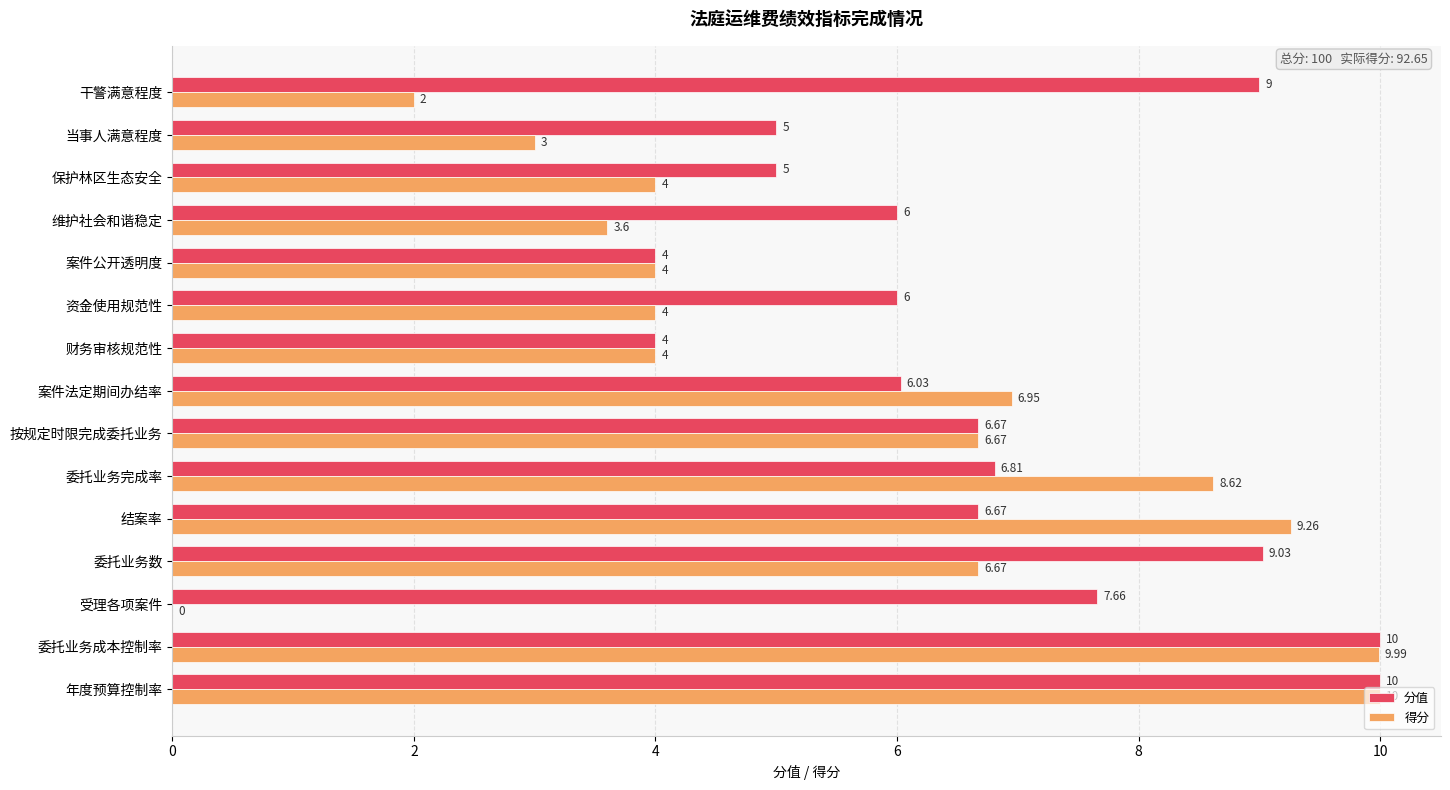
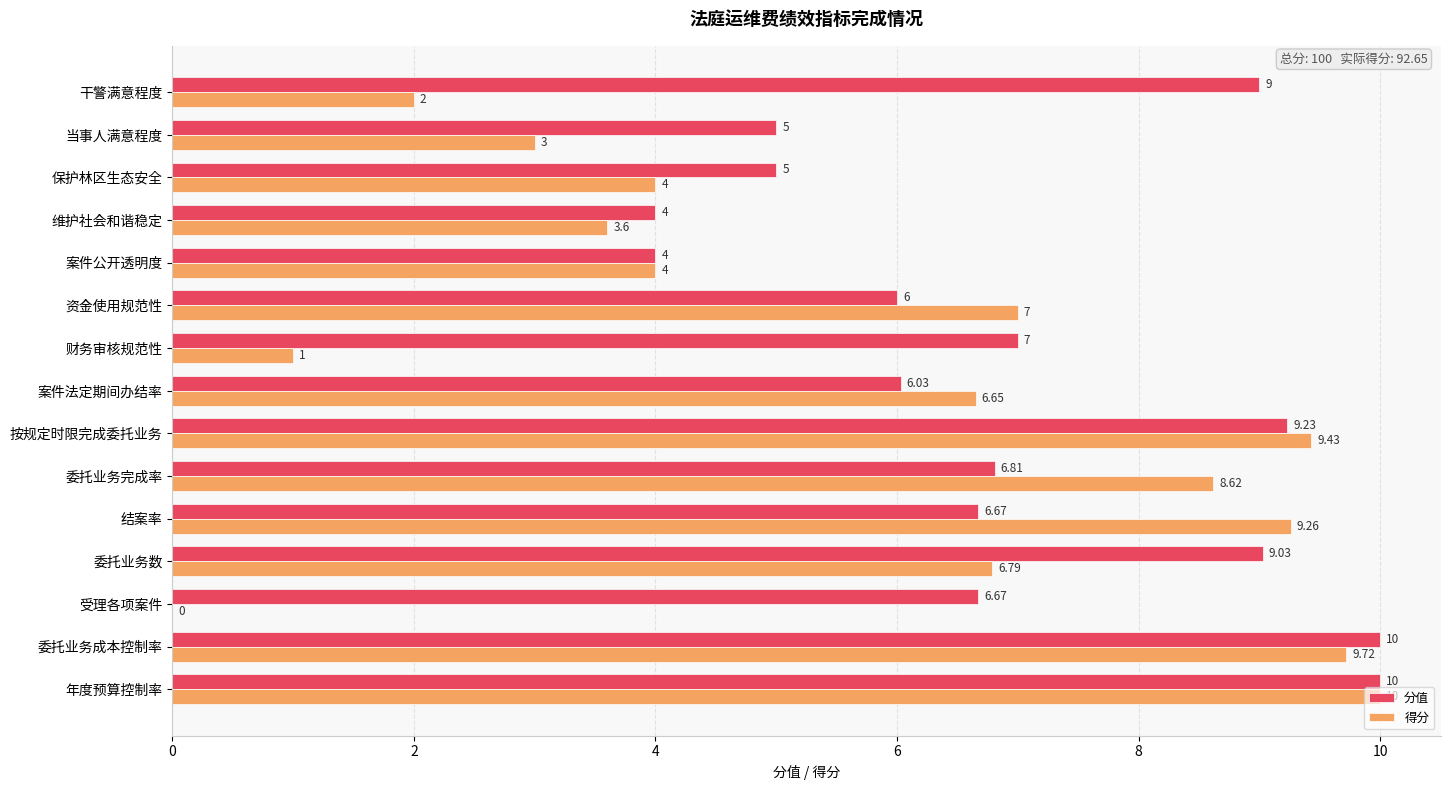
分值, 维护社会和谐稳定: 6 -> 4
得分, 资金使用规范性: 4 -> 7
分值, 财务审核规范性: 4 -> 7
得分, 财务审核规范性: 4 -> 1
得分, 案件法定期间办结率: 6.95 -> 6.65
分值, 按规定时限完成委托业务: 6.67 -> 9.23
得分, 按规定时限完成委托业务: 6.67 -> 9.43
得分, 委托业务数: 6.67 -> 6.79
分值, 受理各项案件: 7.66 -> 6.67
得分, 委托业务成本控制率: 9.99 -> 9.72
